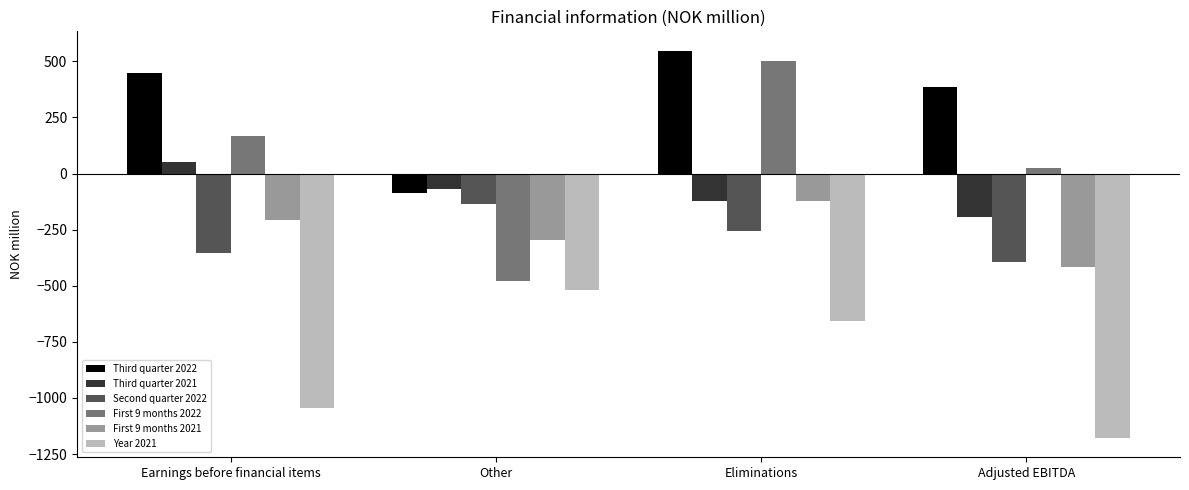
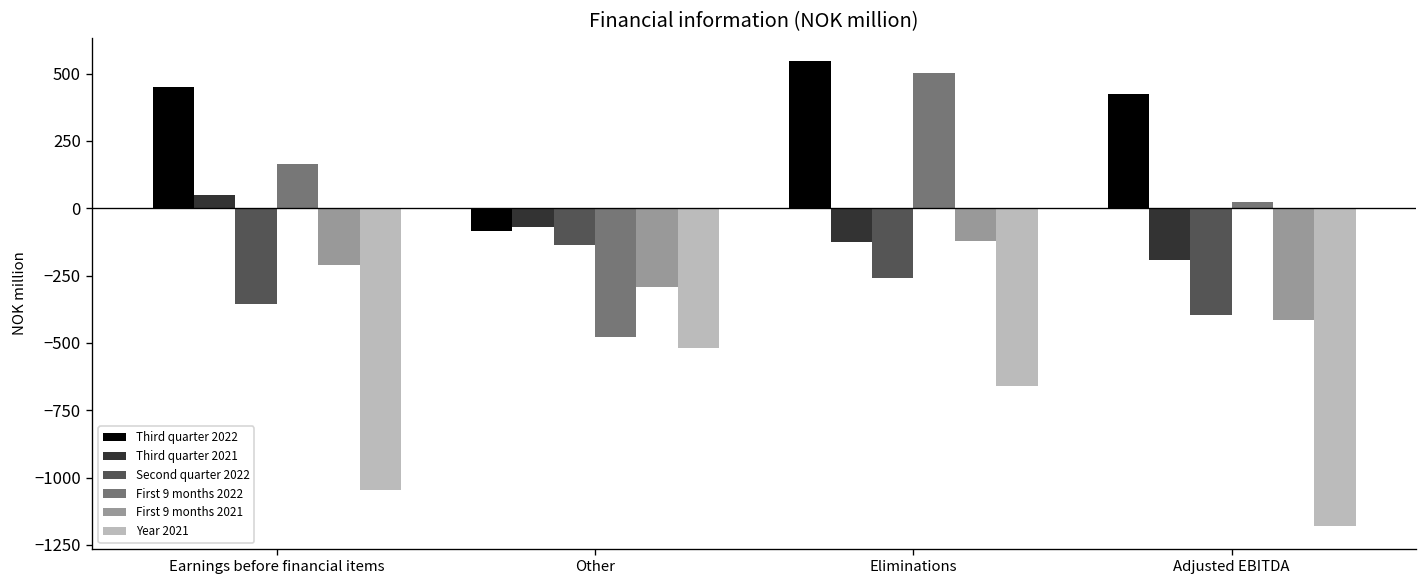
Third quarter 2022, Adjusted EBITDA: 380 -> 420
